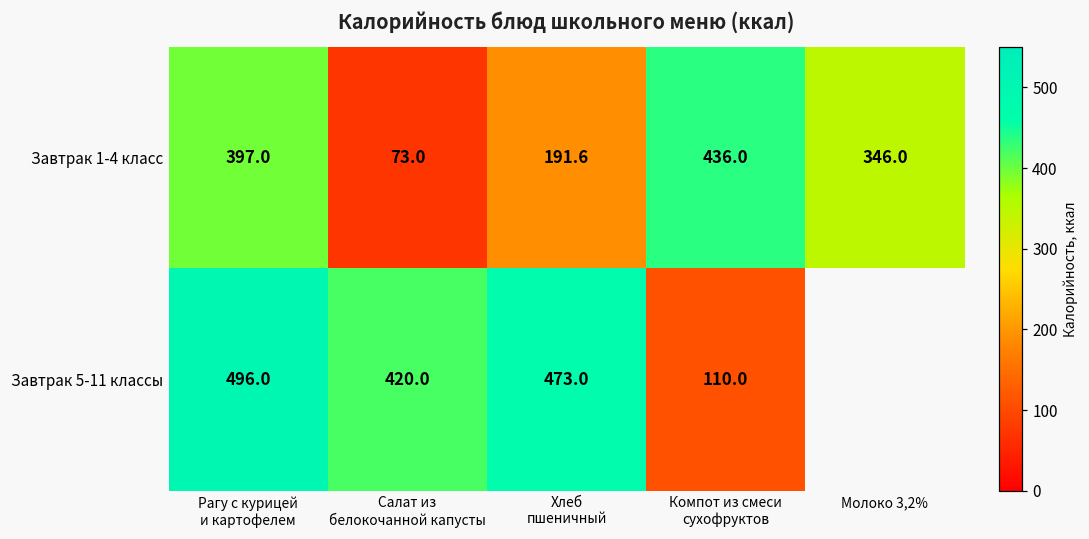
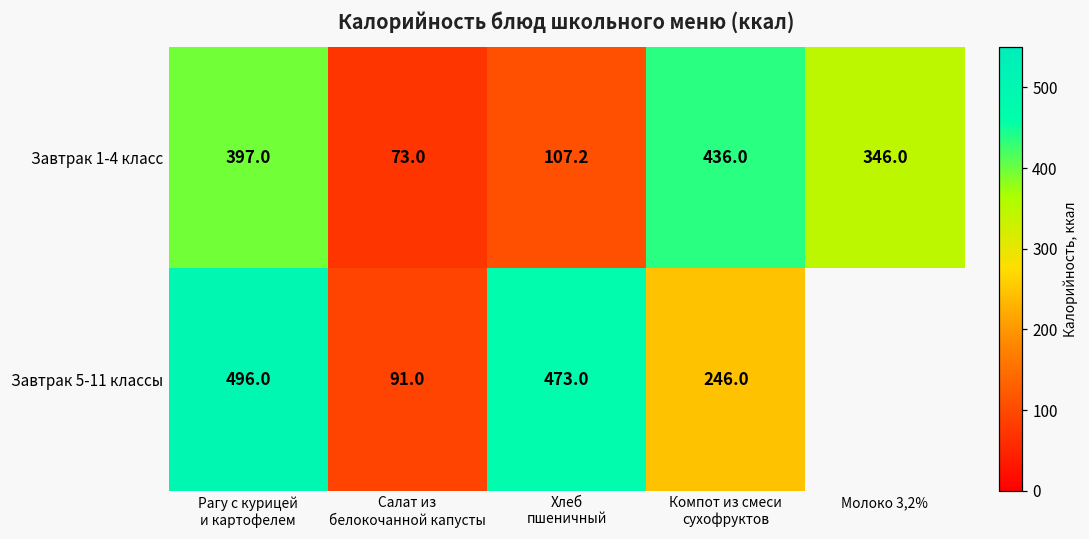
Завтрак 1-4 класс, Хлеб пшеничный: 191.6 -> 107.2
Завтрак 5-11 классы, Салат из белокочанной капусты: 420.0 -> 91.0
Завтрак 5-11 классы, Компот из смеси сухофруктов: 110.0 -> 246.0
